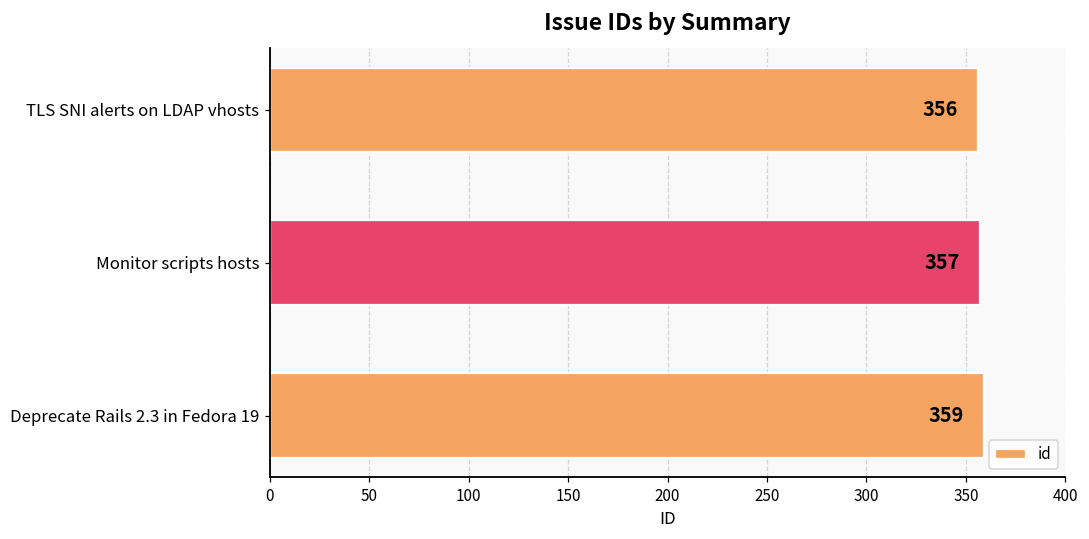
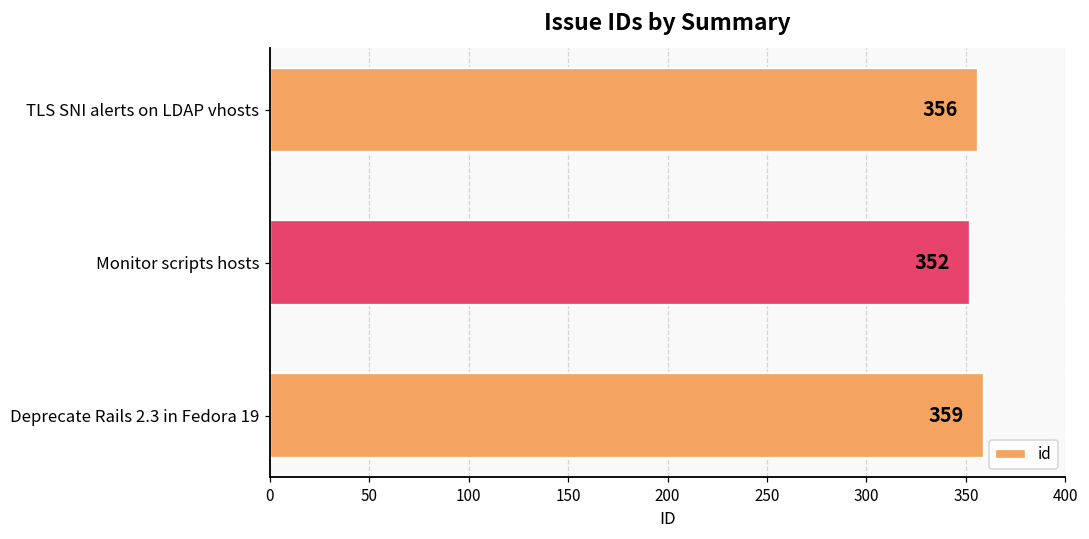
Monitor scripts hosts: 357 -> 352
